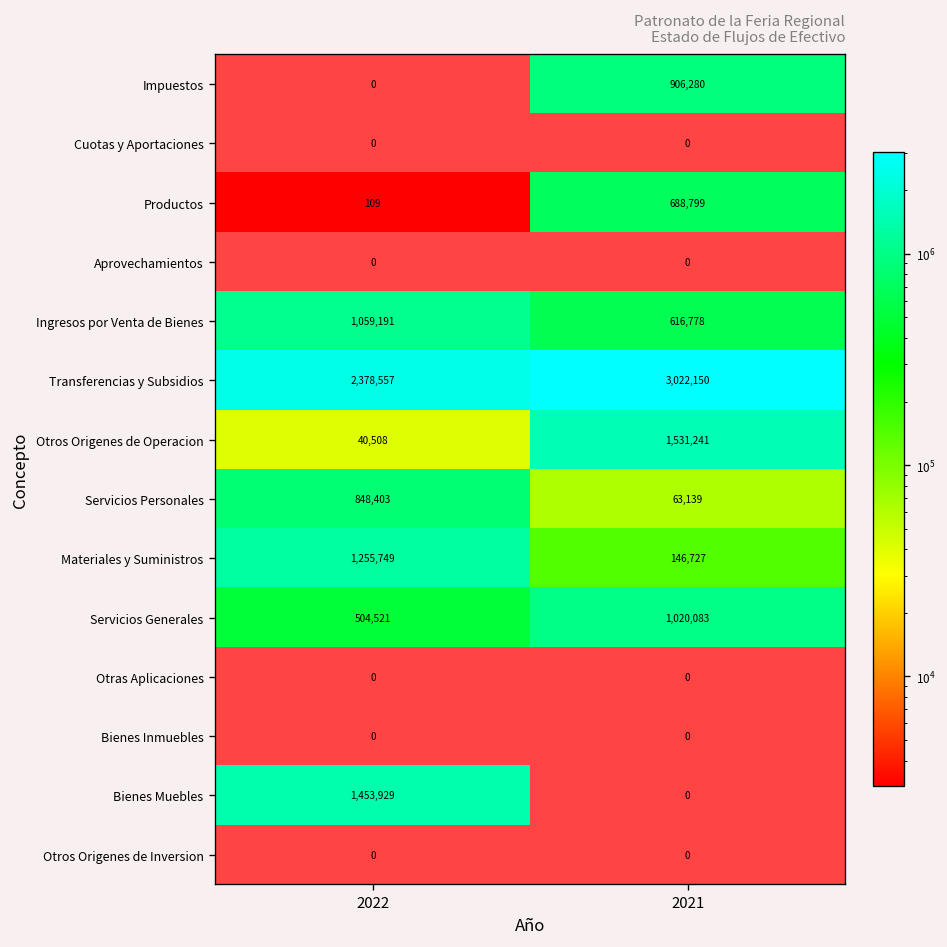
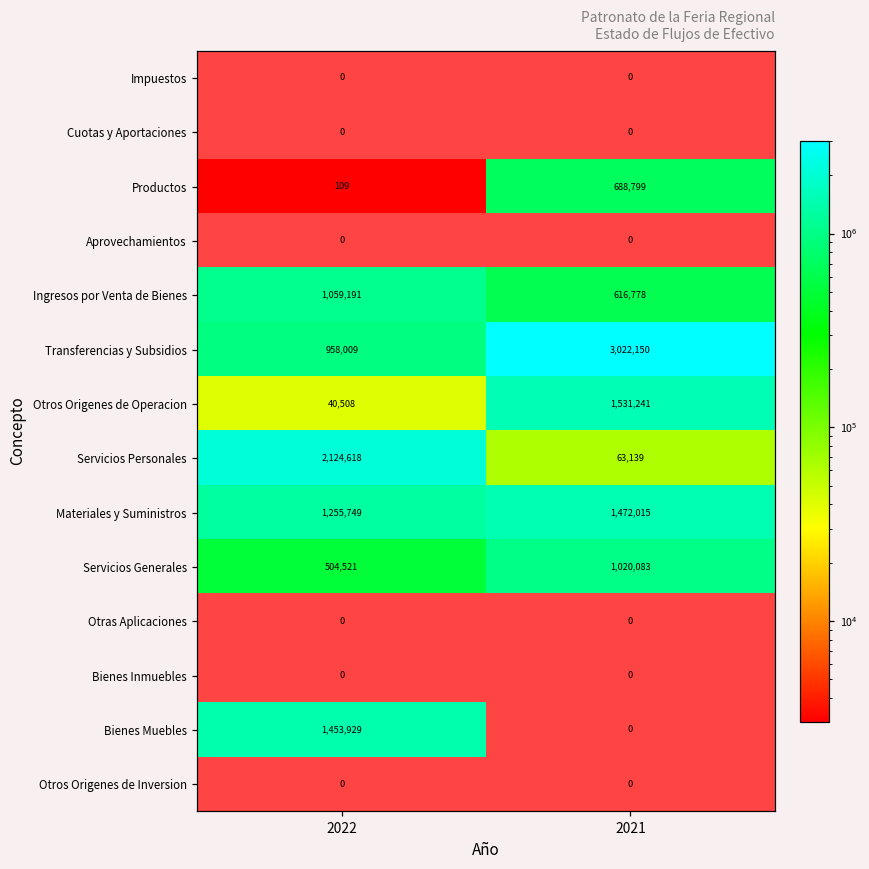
Impuestos, 2021: 906,280 -> 0
Transferencias y Subsidios, 2022: 2,378,557 -> 958,009
Servicios Personales, 2022: 848,403 -> 2,124,618
Materiales y Suministros, 2021: 146,727 -> 1,472,015
